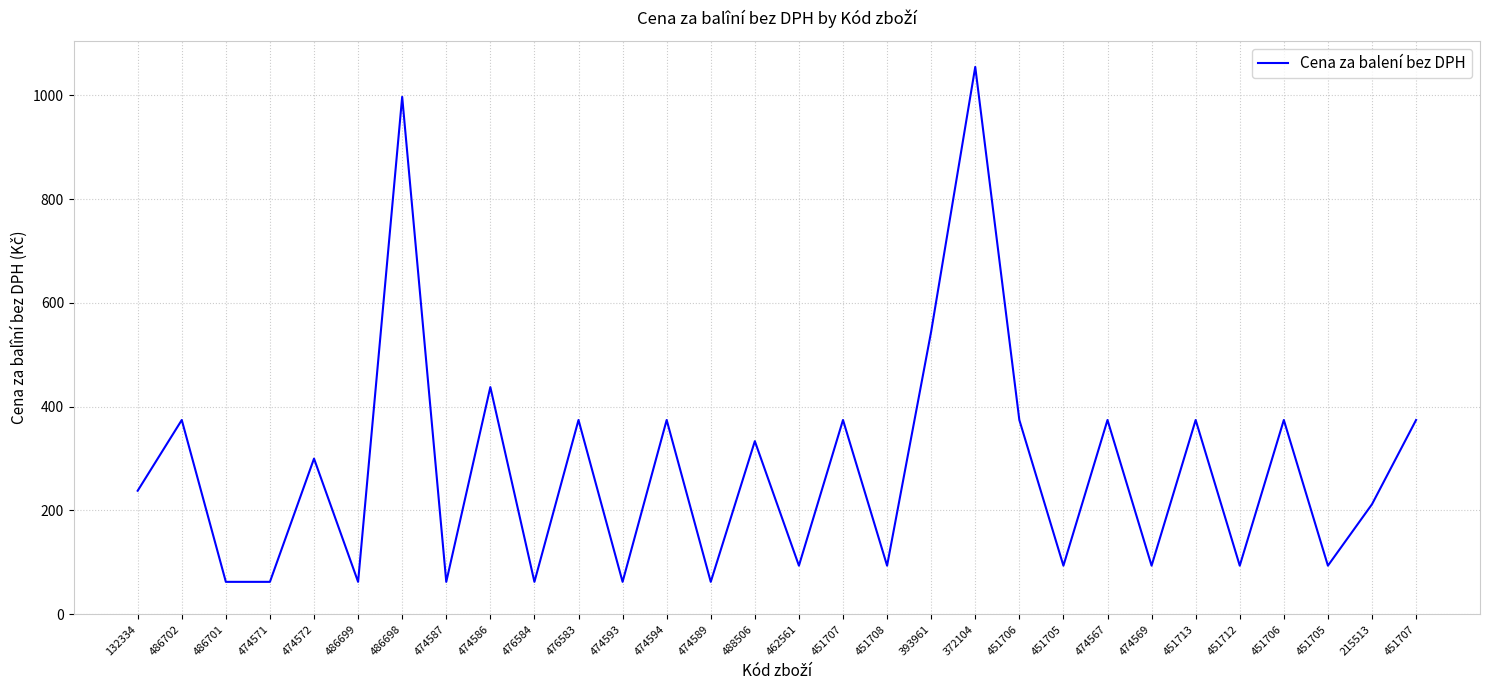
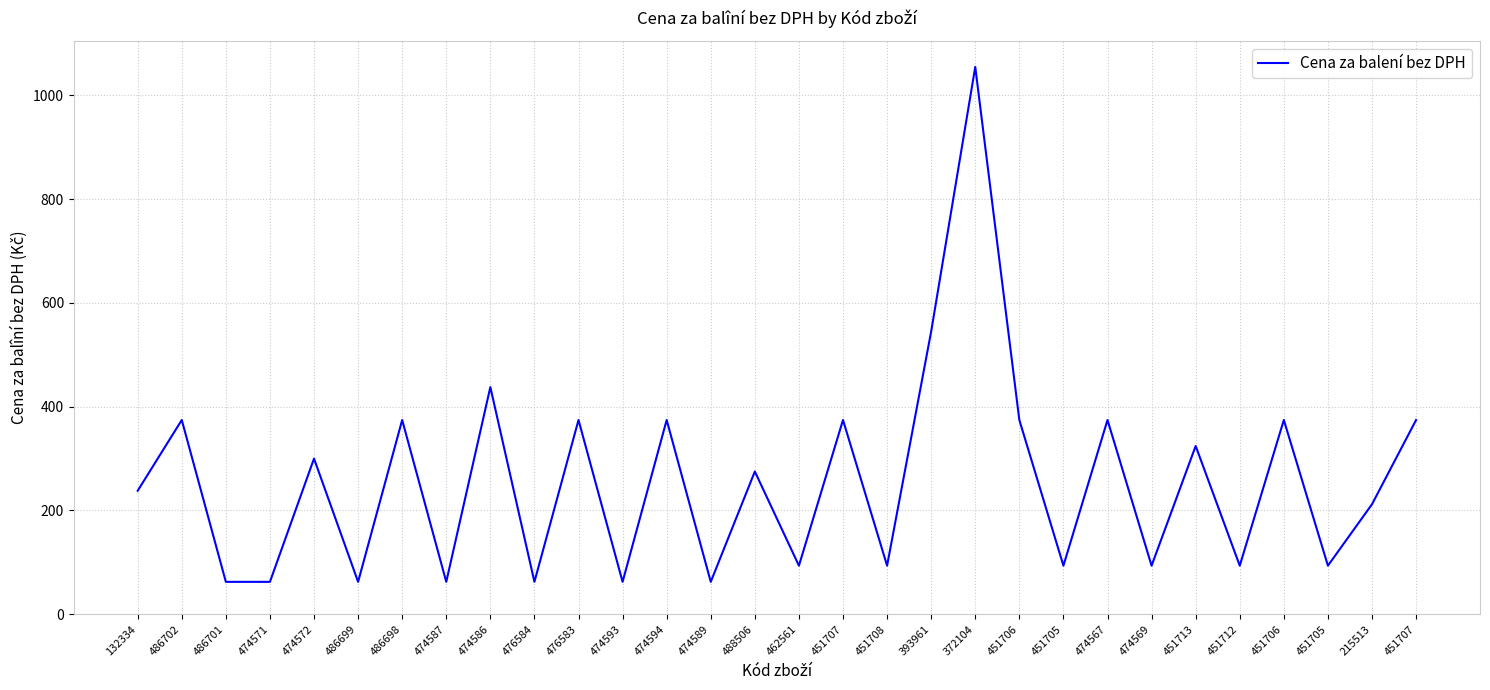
486698: 1000 -> 370
488506: 330 -> 280
451713: 370 -> 320
